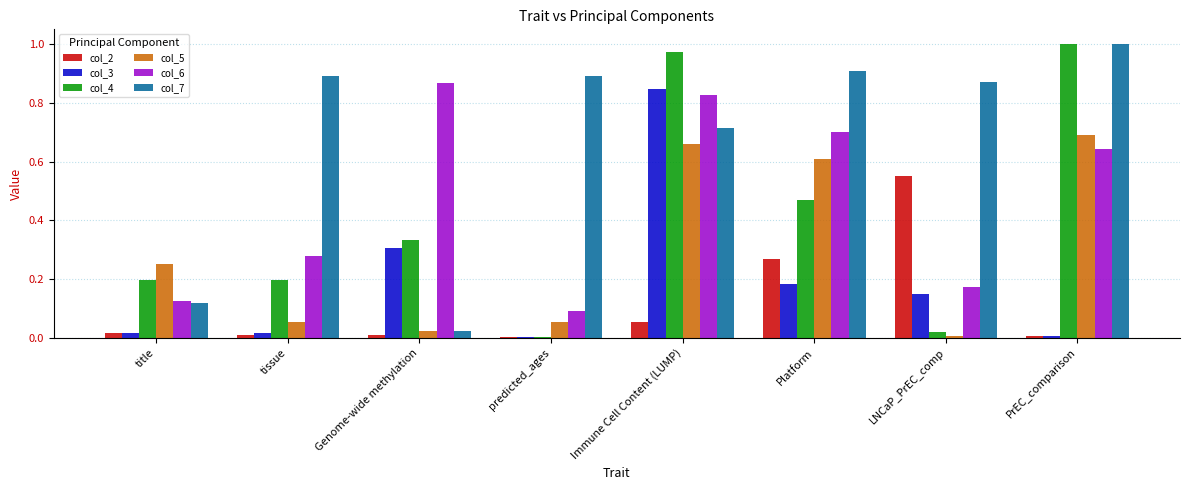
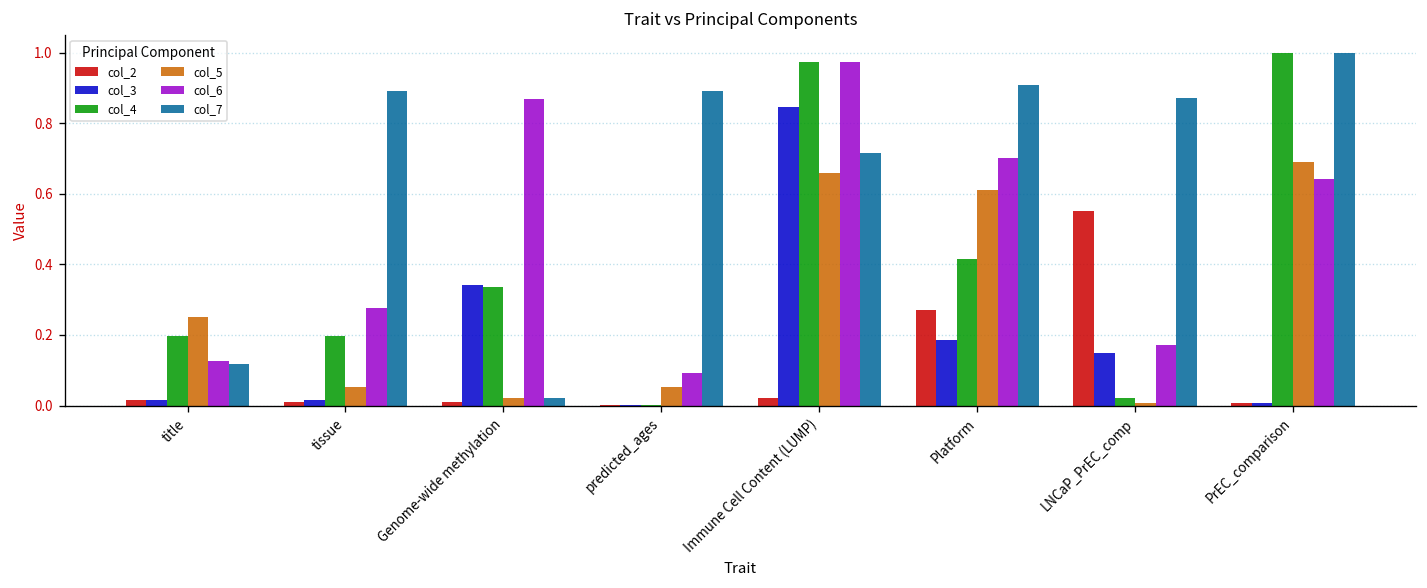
col_3, Genome-wide methylation: 0.30 -> 0.34
col_2, Immune Cell Content (LUMP): 0.06 -> 0.02
col_6, Immune Cell Content (LUMP): 0.83 -> 0.97
col_4, Platform: 0.47 -> 0.42
